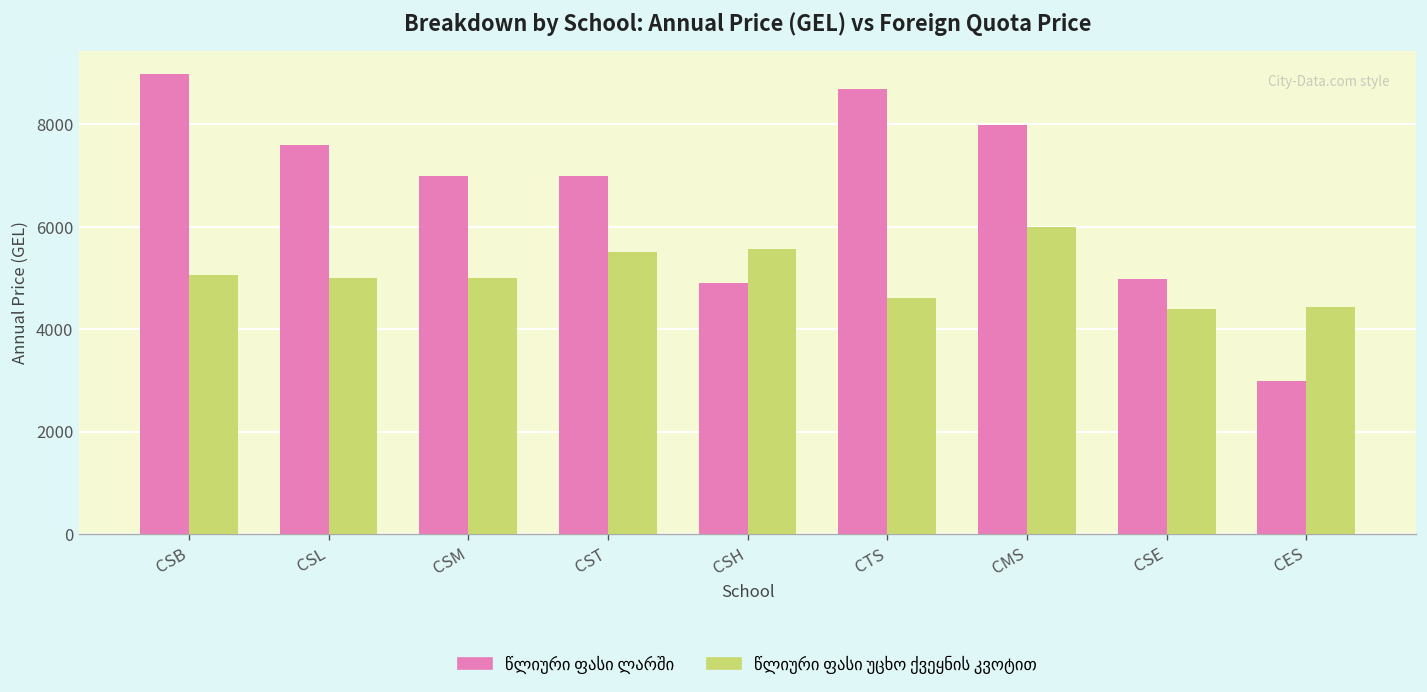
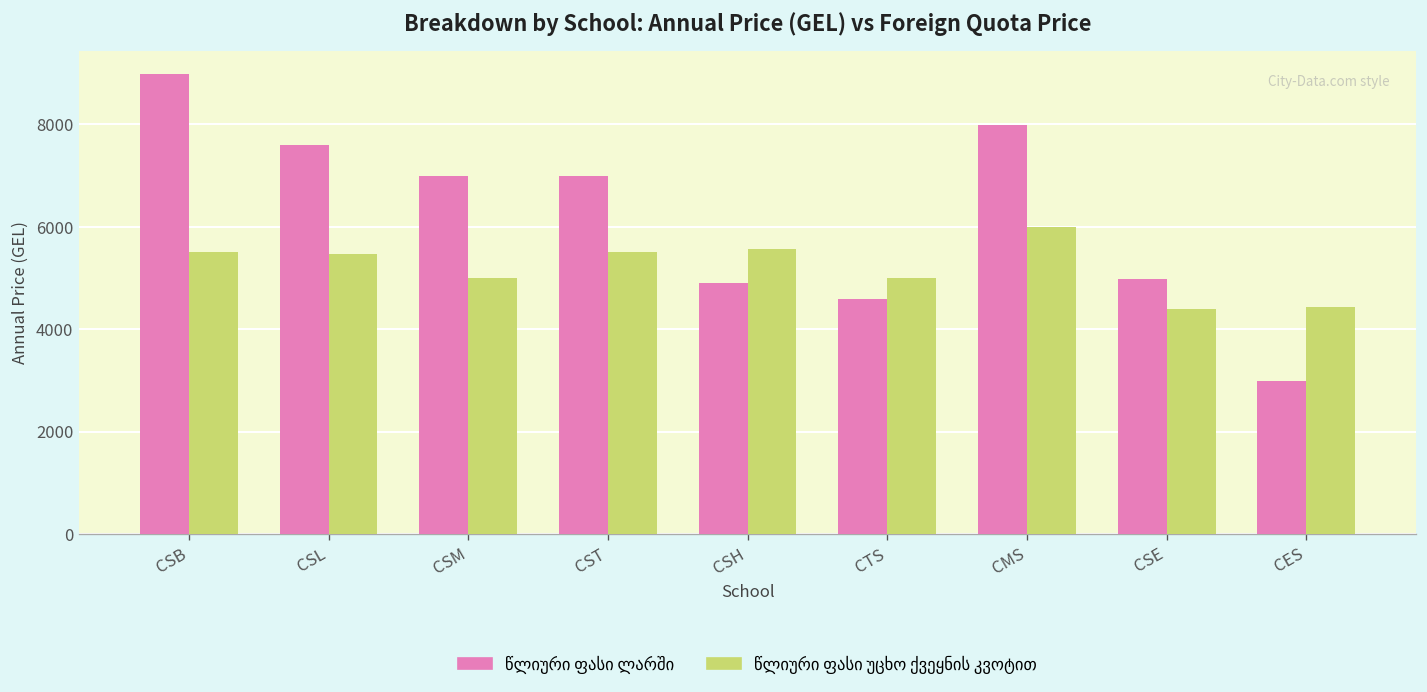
წლიური ფასი უცხო ქვეყნის კვოტით, CSB: 5100 -> 5500
წლიური ფასი უცხო ქვეყნის კვოტით, CSL: 5000 -> 5500
წლიური ფასი ლარში, CTS: 8700 -> 4600
წლიური ფასი უცხო ქვეყნის კვოტით, CTS: 4600 -> 5000
